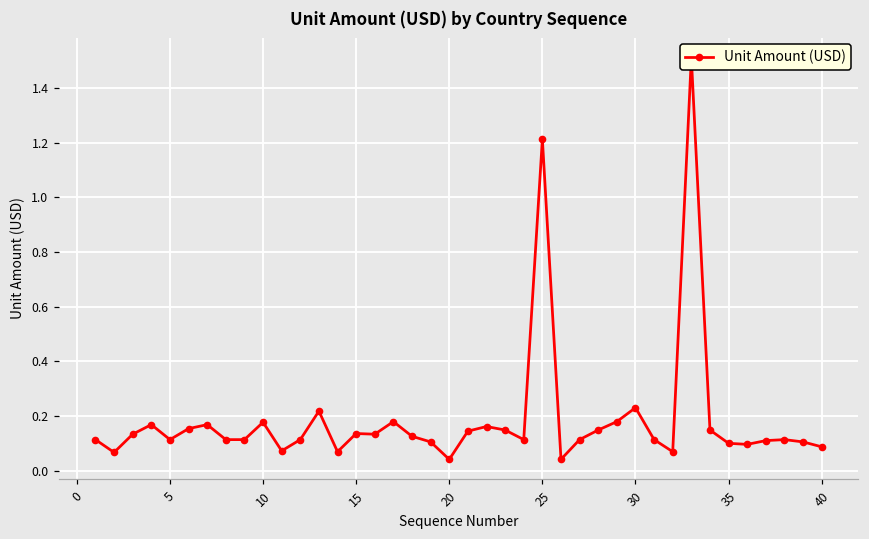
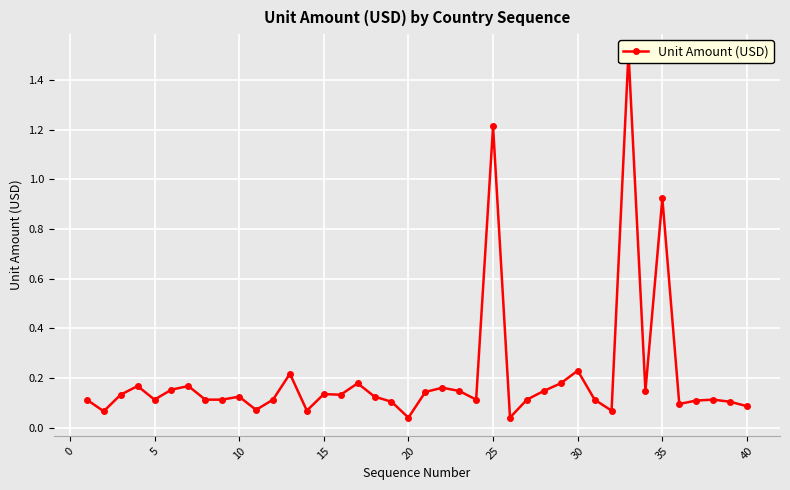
10: 0.18 -> 0.13
35: 0.10 -> 0.92
